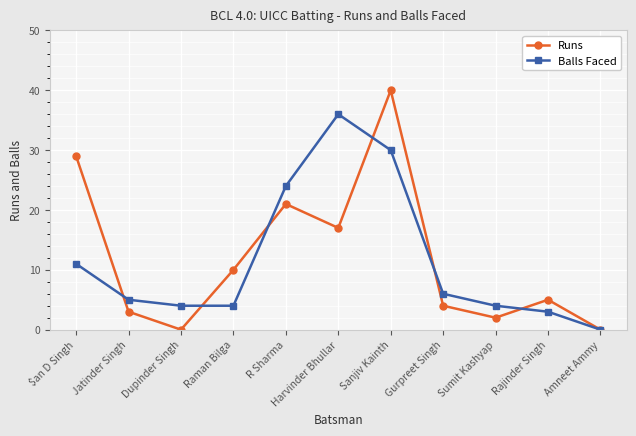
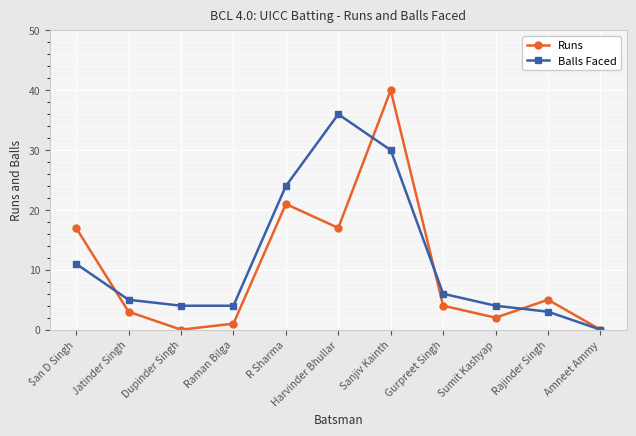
Runs, $an D Singh: 29 -> 17
Runs, Raman Bilga: 10 -> 1
